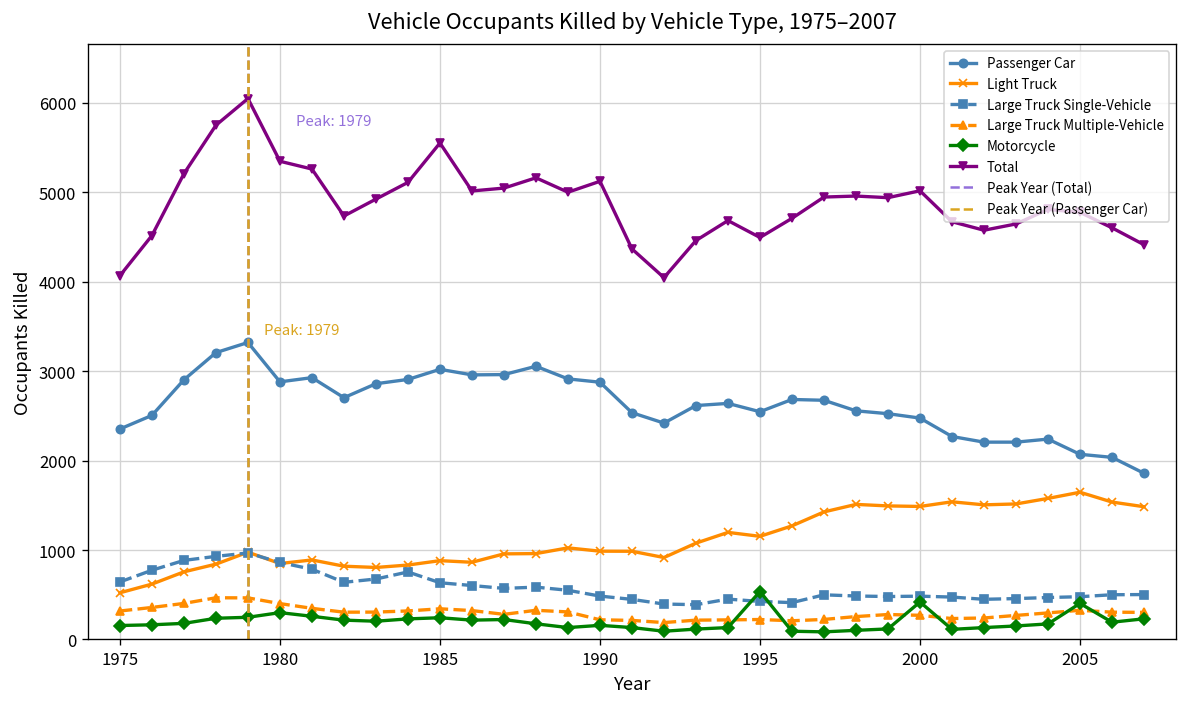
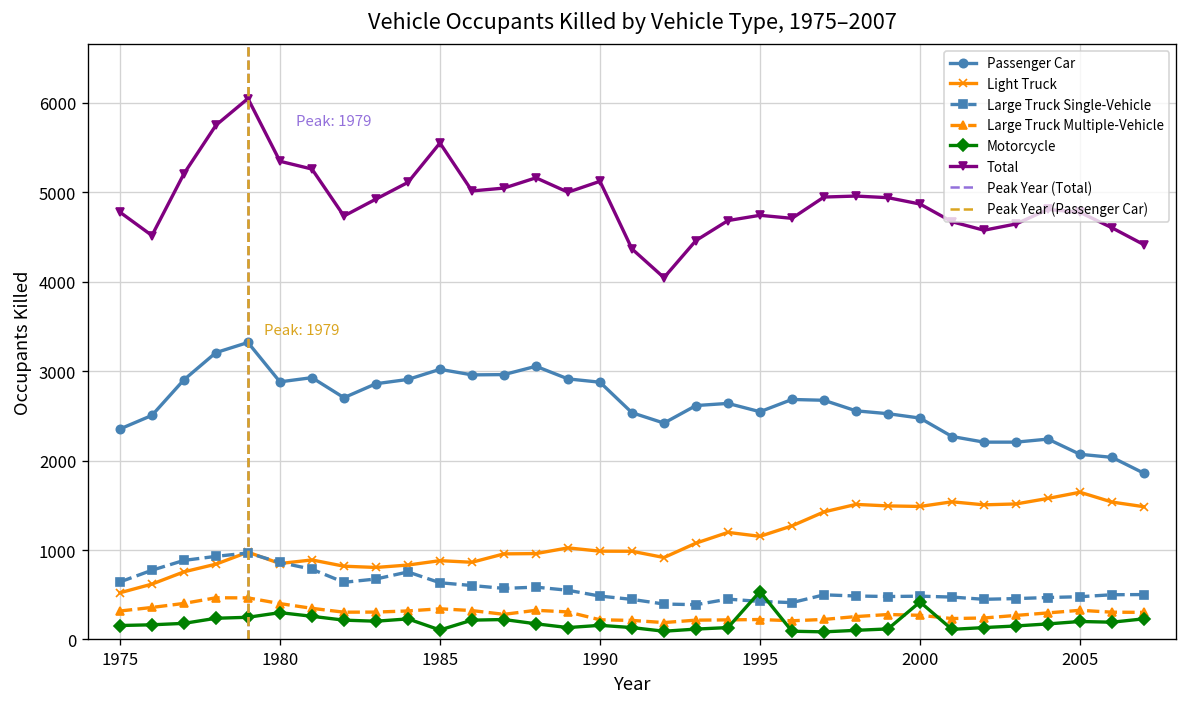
Total, 1975: 4100 -> 4800
Motorcycle, 1985: 200 -> 100
Total, 1995: 4500 -> 4700
Total, 2000: 5000 -> 4900
Motorcycle, 2005: 400 -> 200
